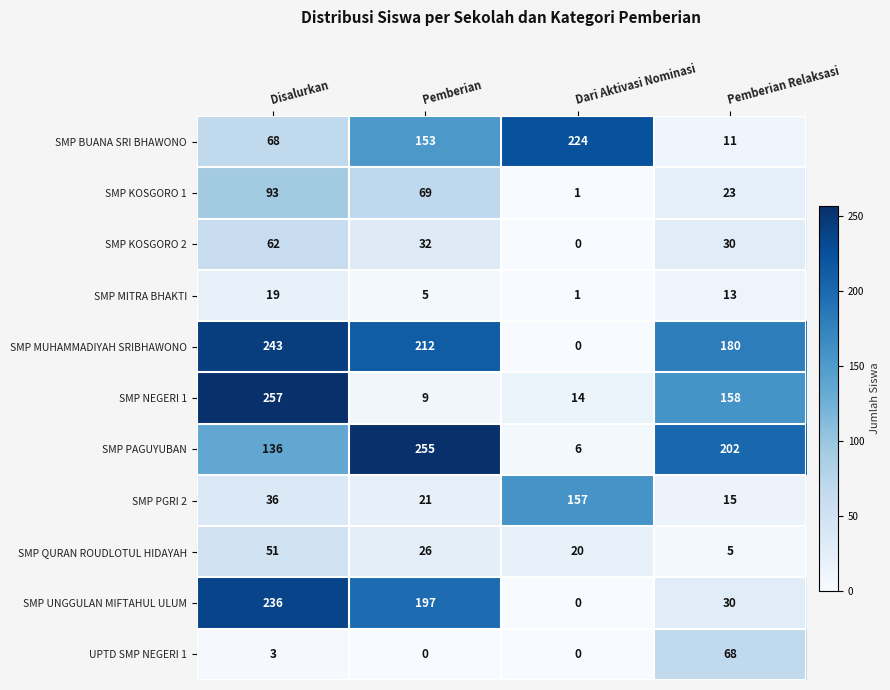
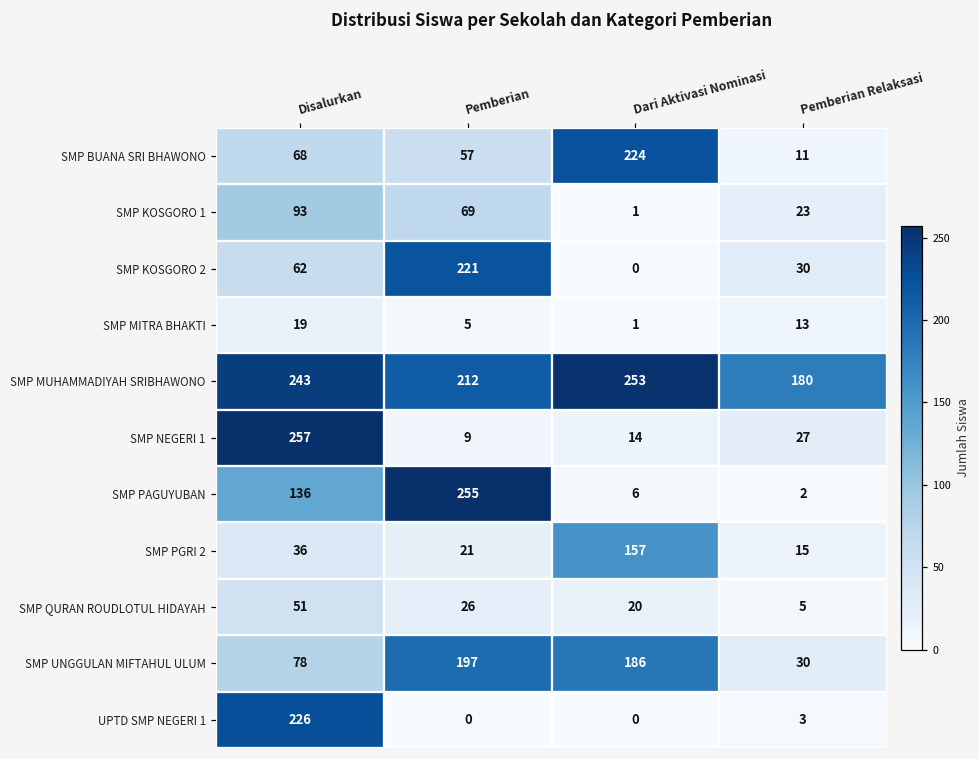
SMP BUANA SRI BHAWONO, Pemberian: 153 -> 57
SMP KOSGORO 2, Pemberian: 32 -> 221
SMP MUHAMMADIYAH SRIBHAWONO, Dari Aktivasi Nominasi: 0 -> 253
SMP NEGERI 1, Pemberian Relaksasi: 158 -> 27
SMP PAGUYUBAN, Pemberian Relaksasi: 202 -> 2
SMP UNGGULAN MIFTAHUL ULUM, Disalurkan: 236 -> 78
SMP UNGGULAN MIFTAHUL ULUM, Dari Aktivasi Nominasi: 0 -> 186
UPTD SMP NEGERI 1, Disalurkan: 3 -> 226
UPTD SMP NEGERI 1, Pemberian Relaksasi: 68 -> 3
